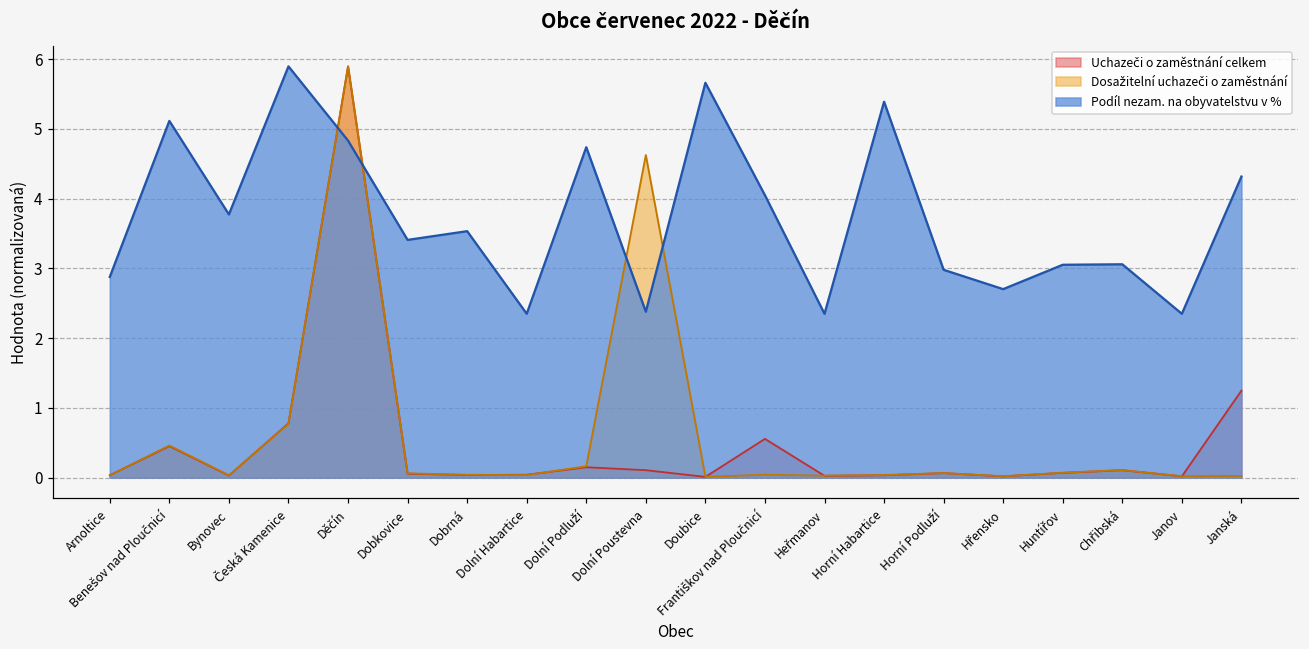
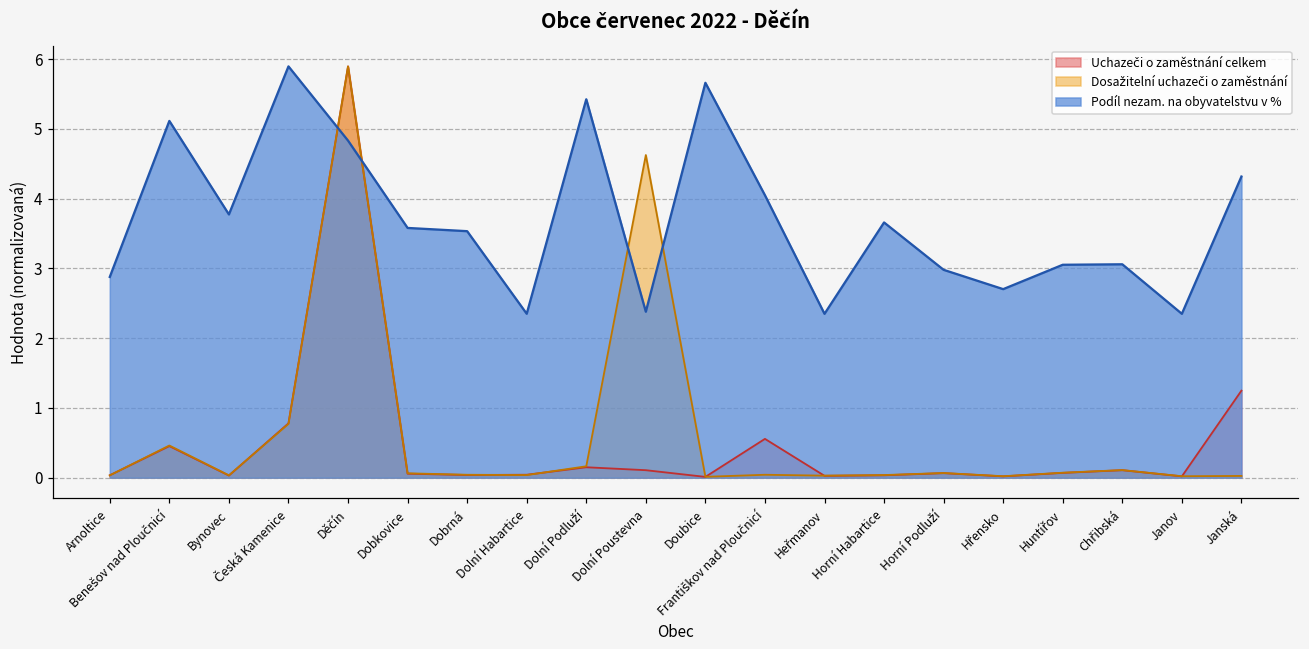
Podíl nezam. na obyvatelstvu v %, Dobkovice: 3.4 -> 3.6
Podíl nezam. na obyvatelstvu v %, Dolní Podluží: 4.7 -> 5.4
Podíl nezam. na obyvatelstvu v %, Horní Habartice: 5.4 -> 3.7
